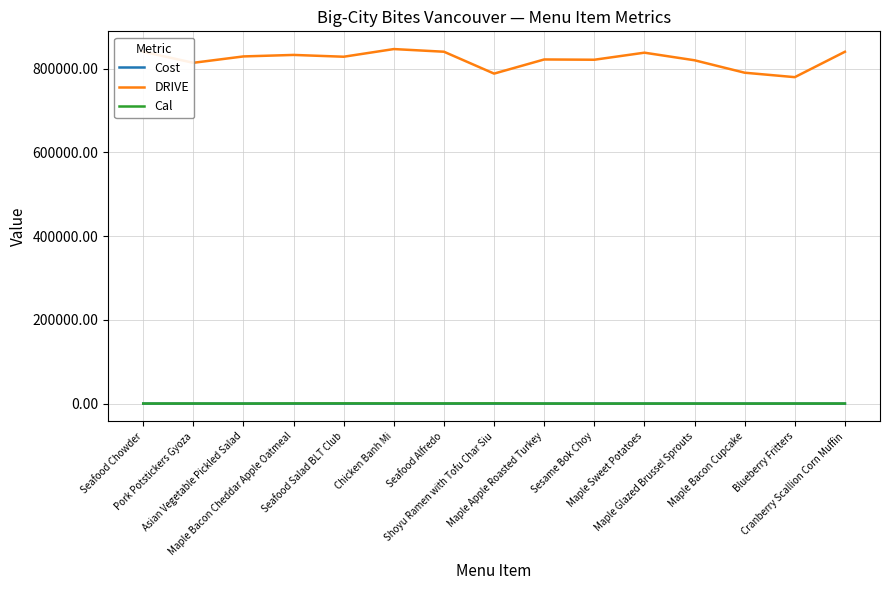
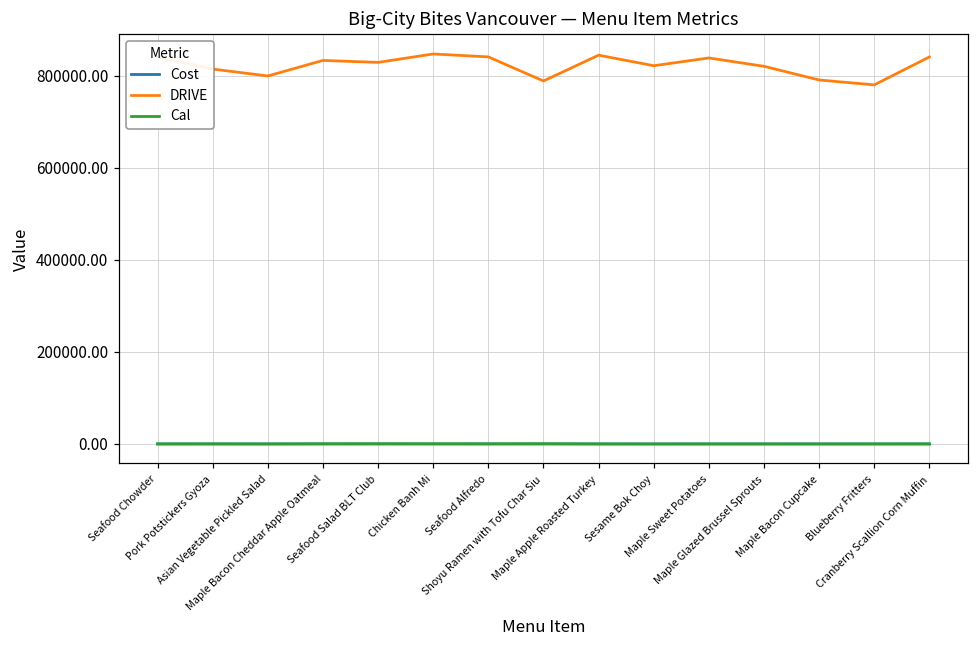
DRIVE, Asian Vegetable Pickled Salad: 830000 -> 800000
DRIVE, Maple Apple Roasted Turkey: 820000 -> 840000
